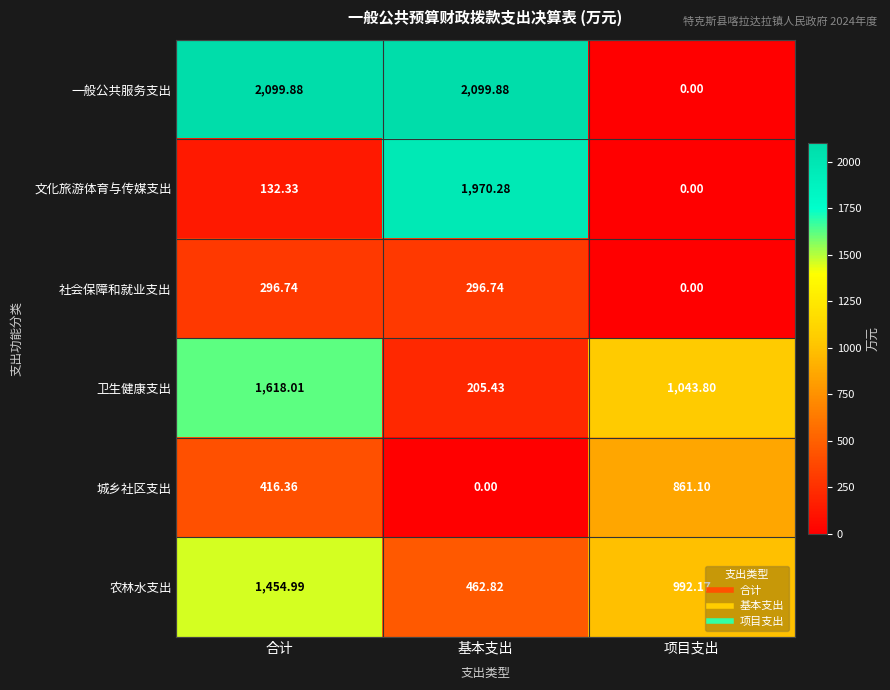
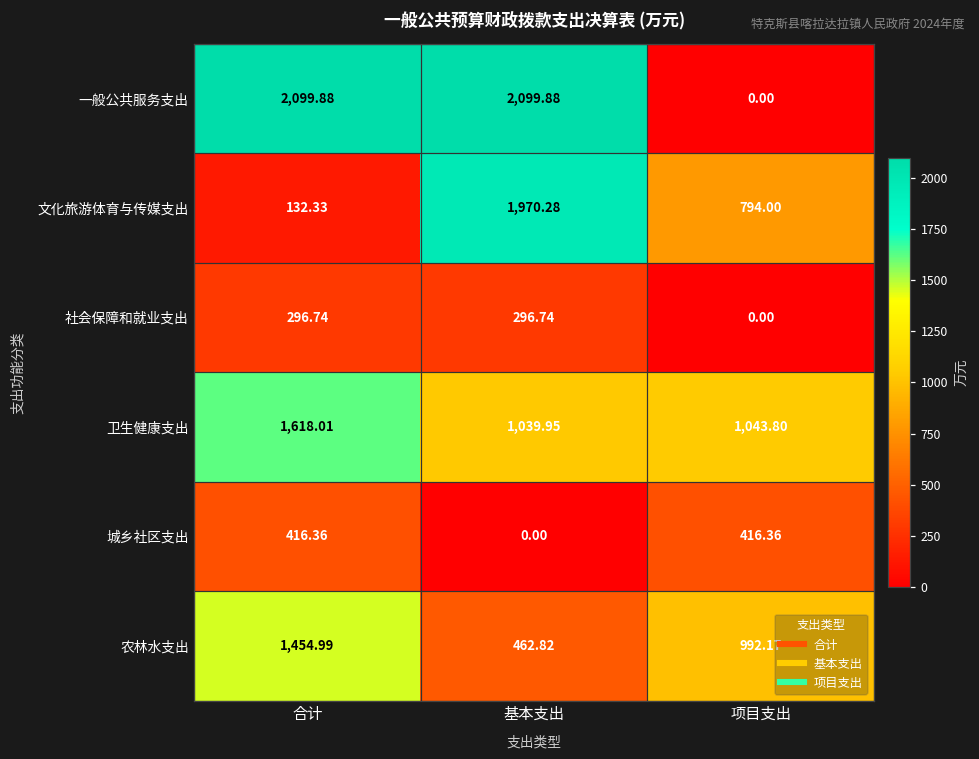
文化旅游体育与传媒支出, 项目支出: 0.00 -> 794.00
卫生健康支出, 基本支出: 205.43 -> 1,039.95
城乡社区支出, 项目支出: 861.10 -> 416.36
